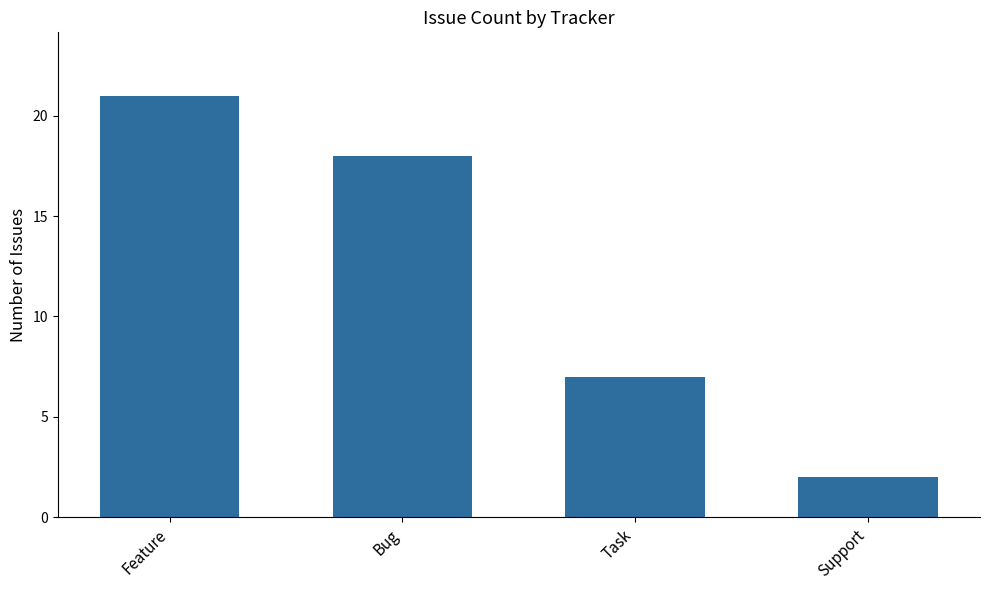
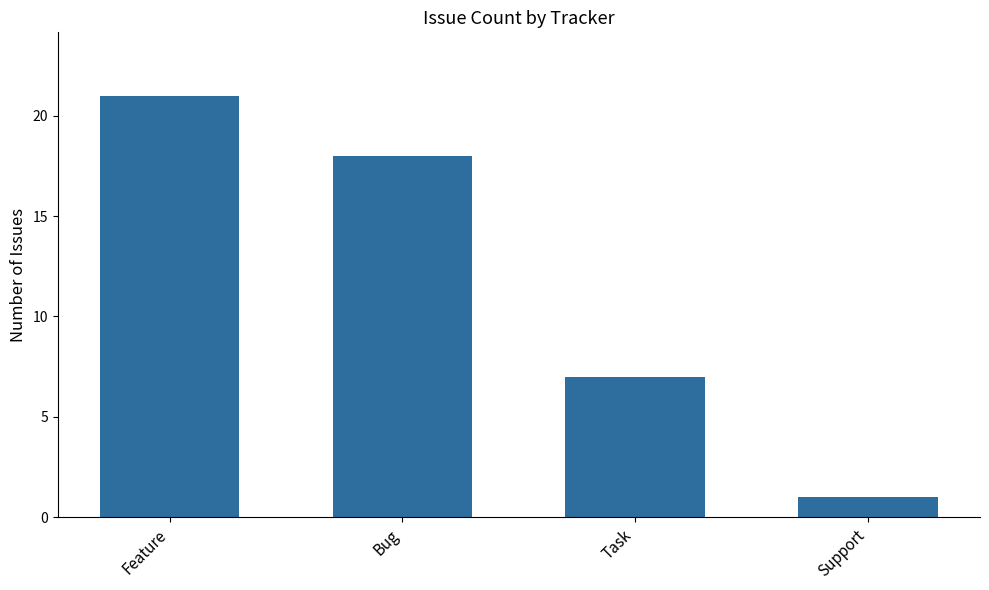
Support: 2 -> 1
